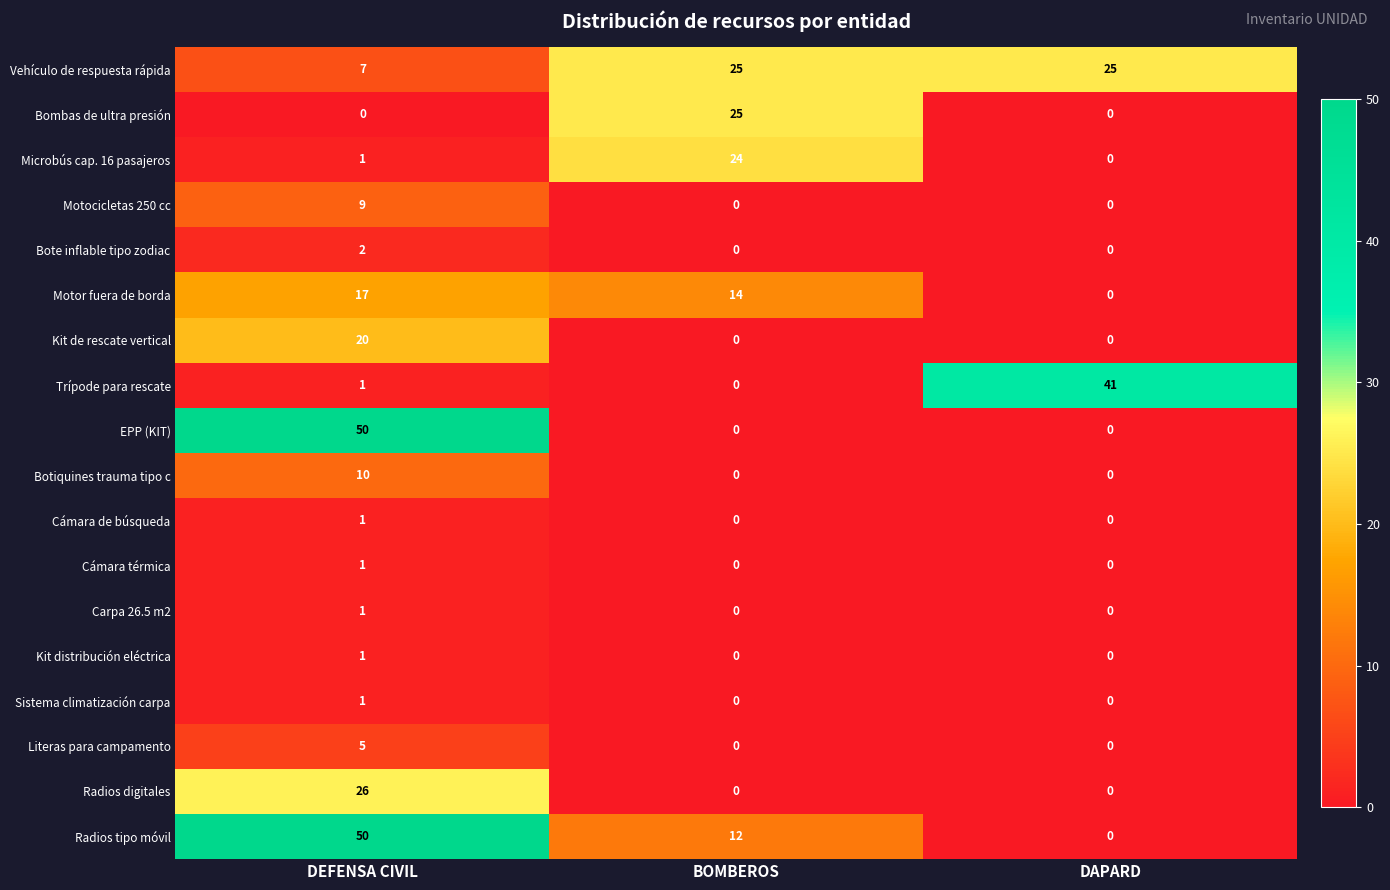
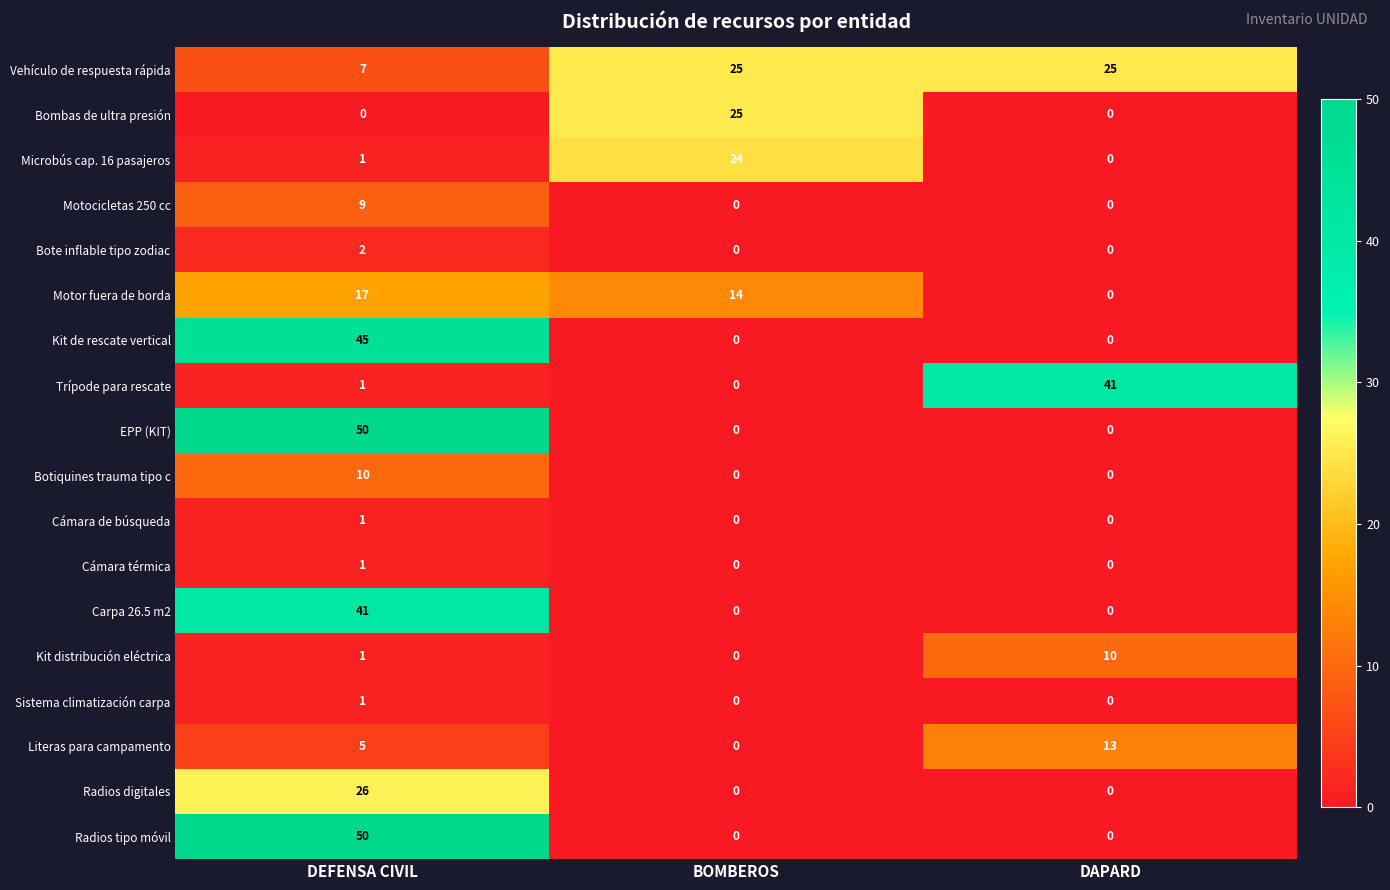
Kit de rescate vertical, DEFENSA CIVIL: 20 -> 45
Carpa 26.5 m2, DEFENSA CIVIL: 1 -> 41
Kit distribución eléctrica, DAPARD: 0 -> 10
Literas para campamento, DAPARD: 0 -> 13
Radios tipo móvil, BOMBEROS: 12 -> 0
